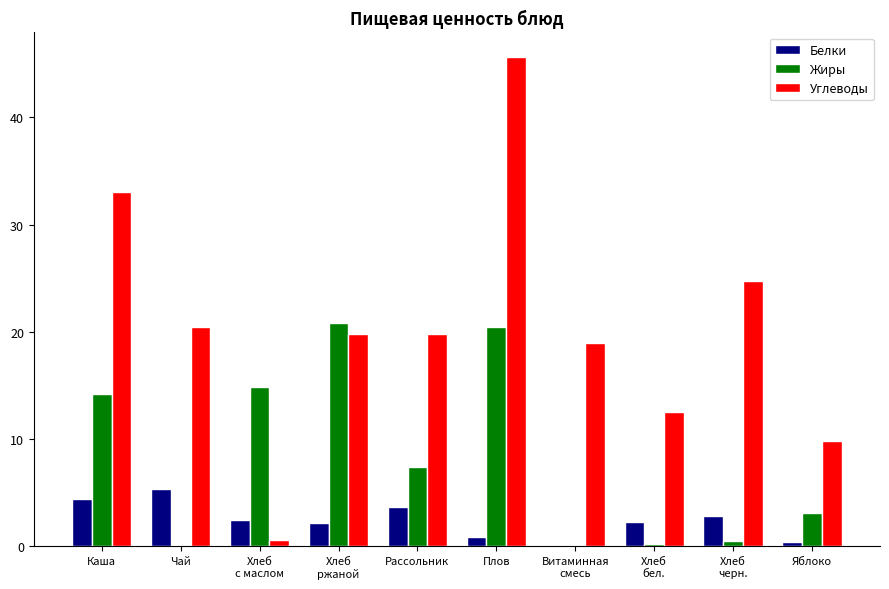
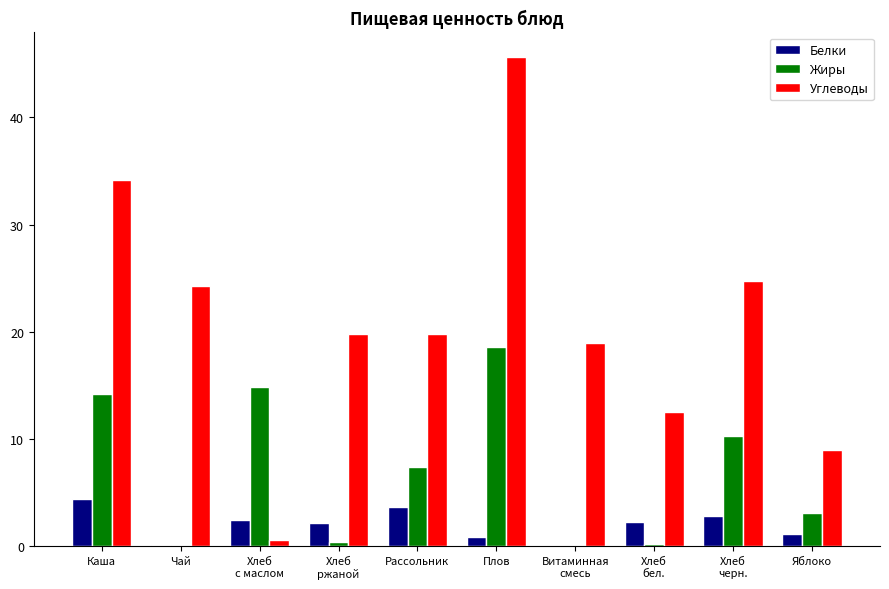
Углеводы, Каша: 33.1 -> 34.2
Белки, Чай: 5.3 -> 0.2
Углеводы, Чай: 20.5 -> 24.2
Жиры, Хлеб ржаной: 20.8 -> 0.4
Жиры, Плов: 20.5 -> 18.6
Жиры, Хлеб черн.: 0.6 -> 10.3
Белки, Яблоко: 0.4 -> 1.2
Углеводы, Яблоко: 9.8 -> 9.0
